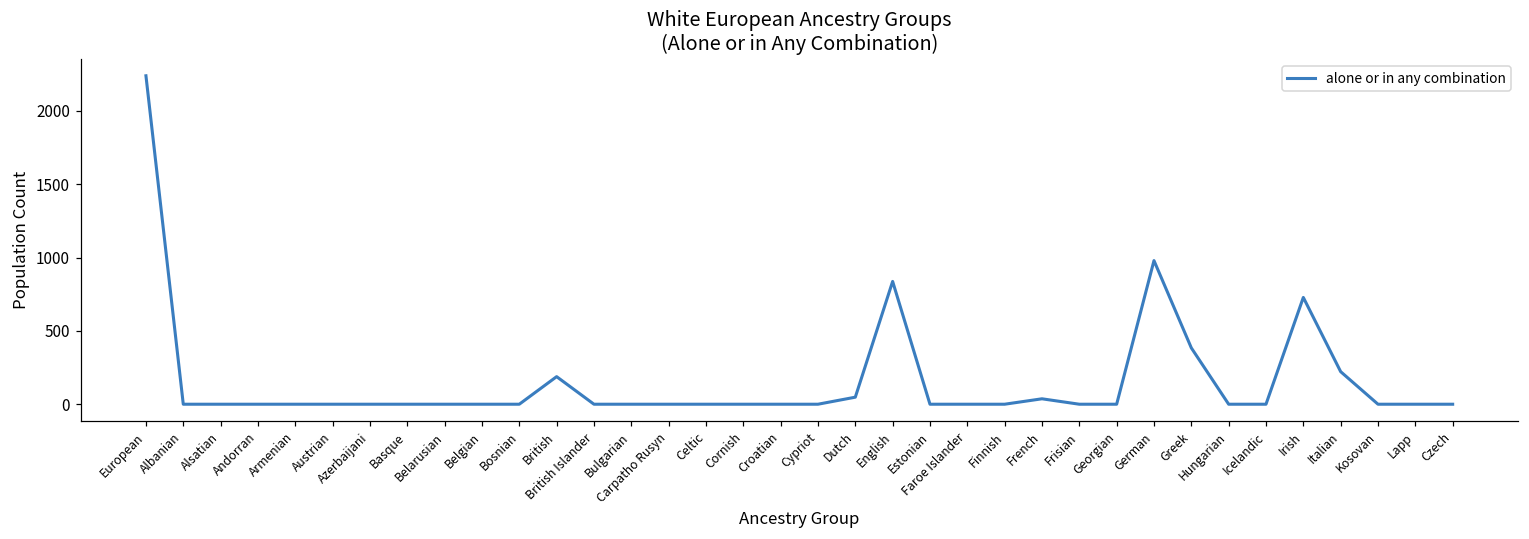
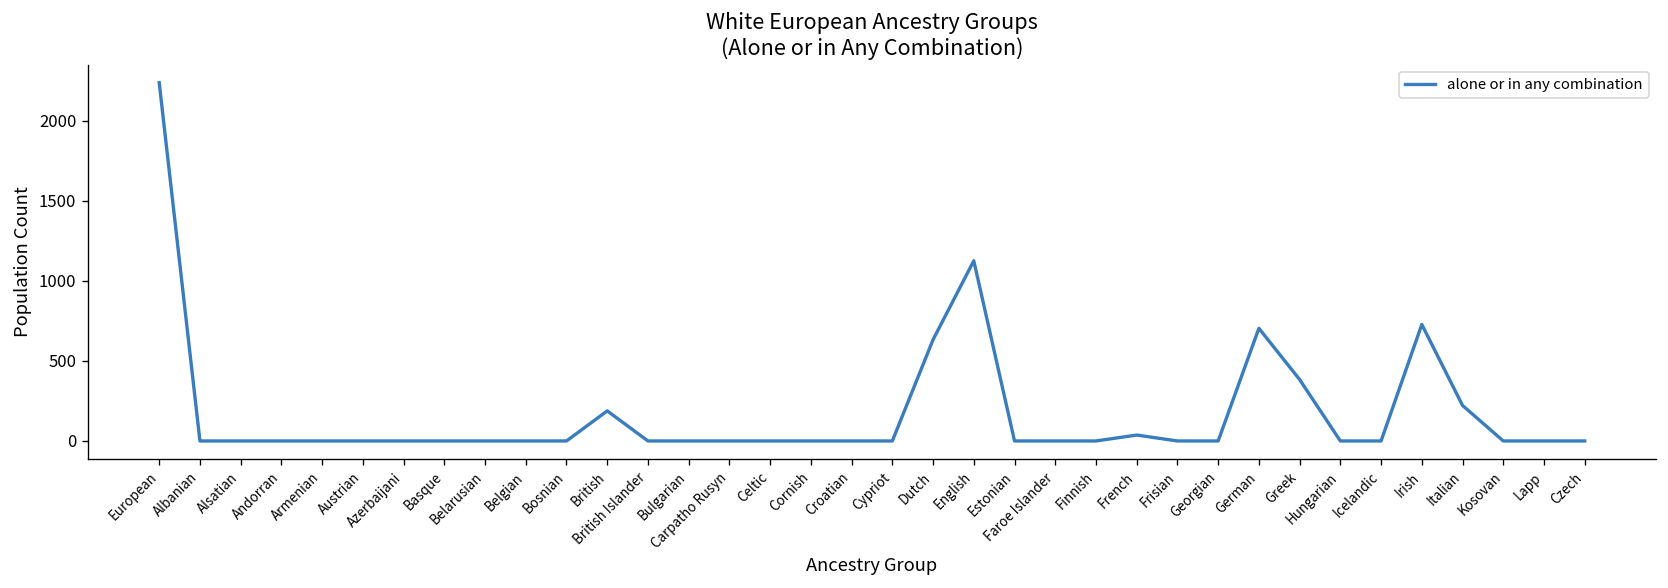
Dutch: 50 -> 630
English: 840 -> 1130
German: 980 -> 700
